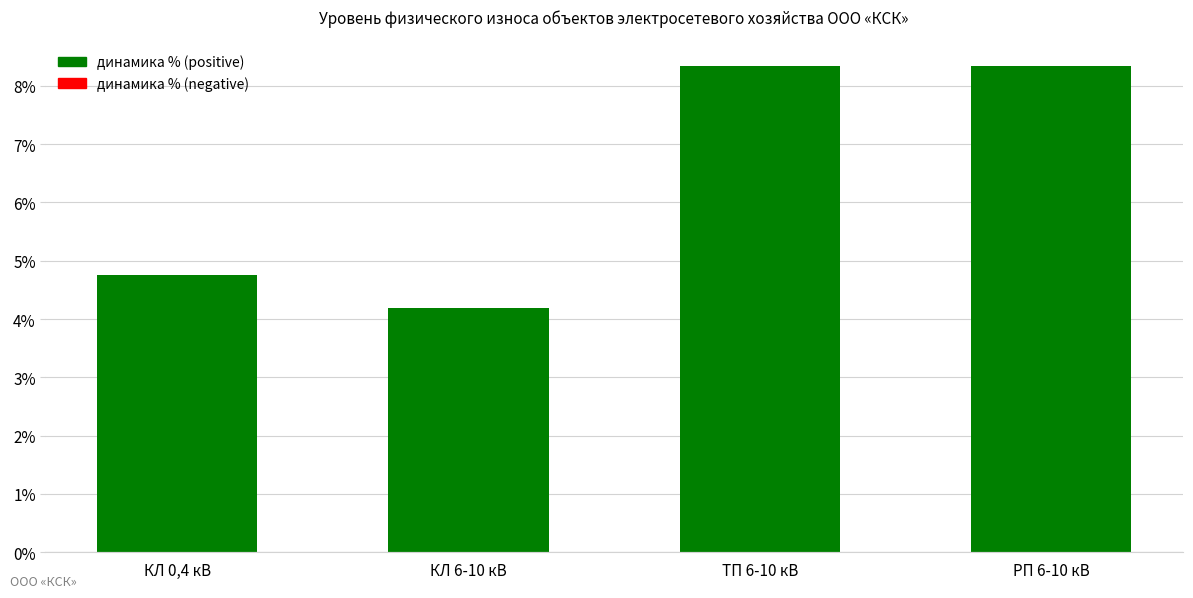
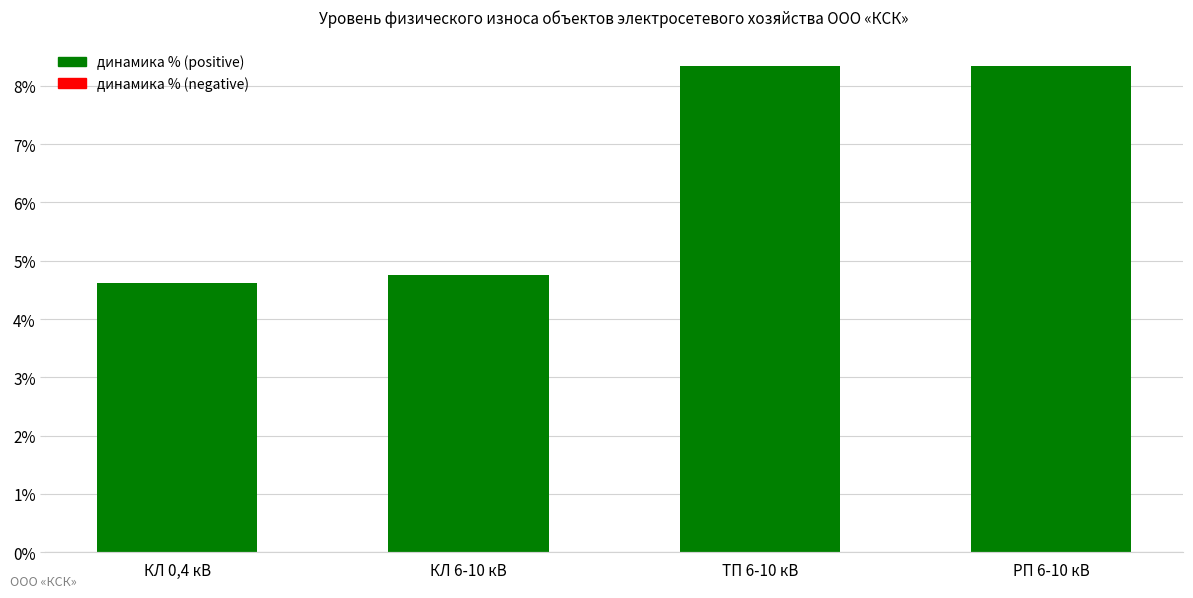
КЛ 0,4 кВ: 4.8% -> 4.6%
КЛ 6-10 кВ: 4.2% -> 4.8%
